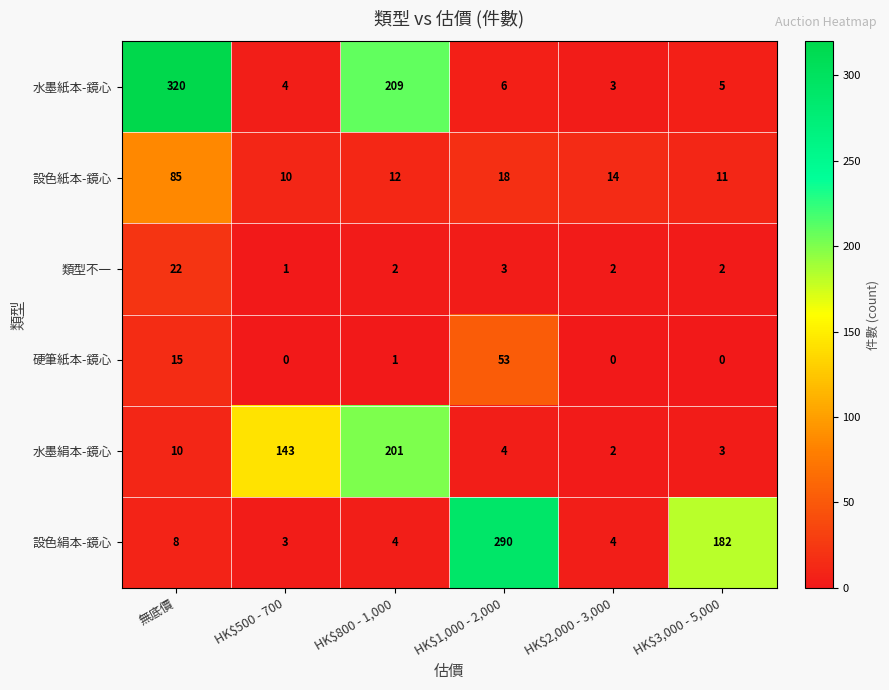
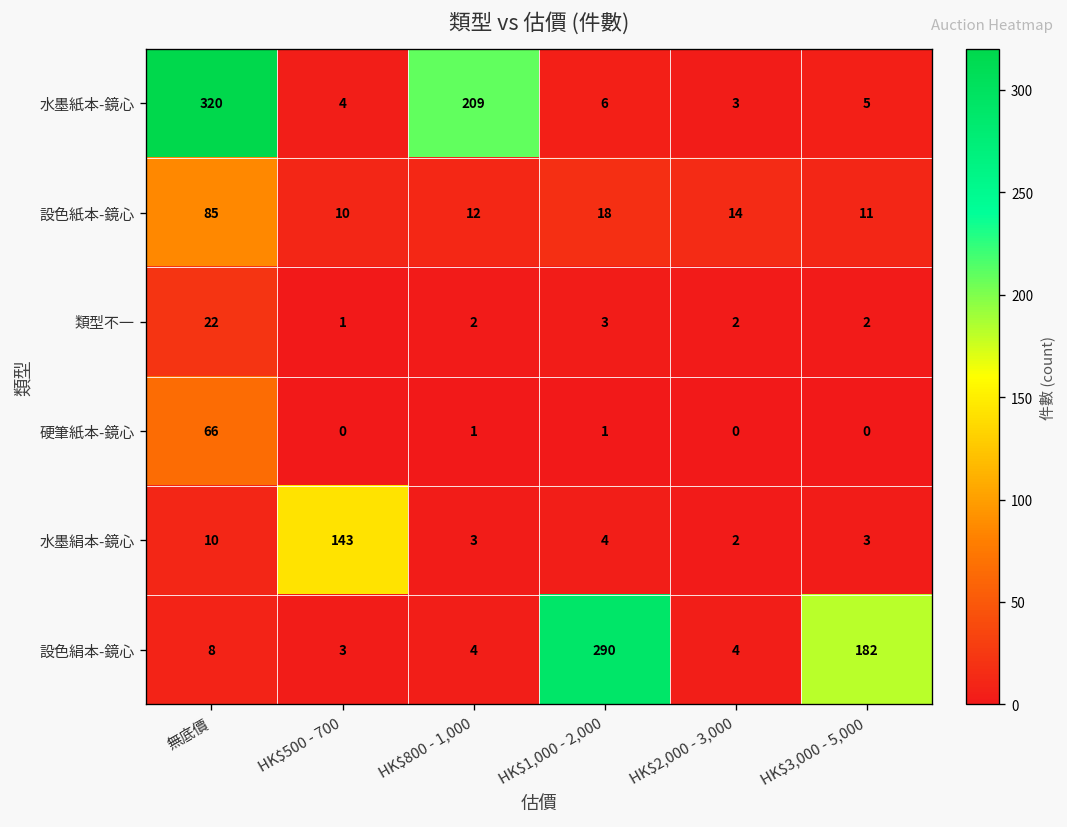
硬筆紙本-鏡心, 無底價: 15 -> 66
硬筆紙本-鏡心, HK$1,000 - 2,000: 53 -> 1
水墨絹本-鏡心, HK$800 - 1,000: 201 -> 3
